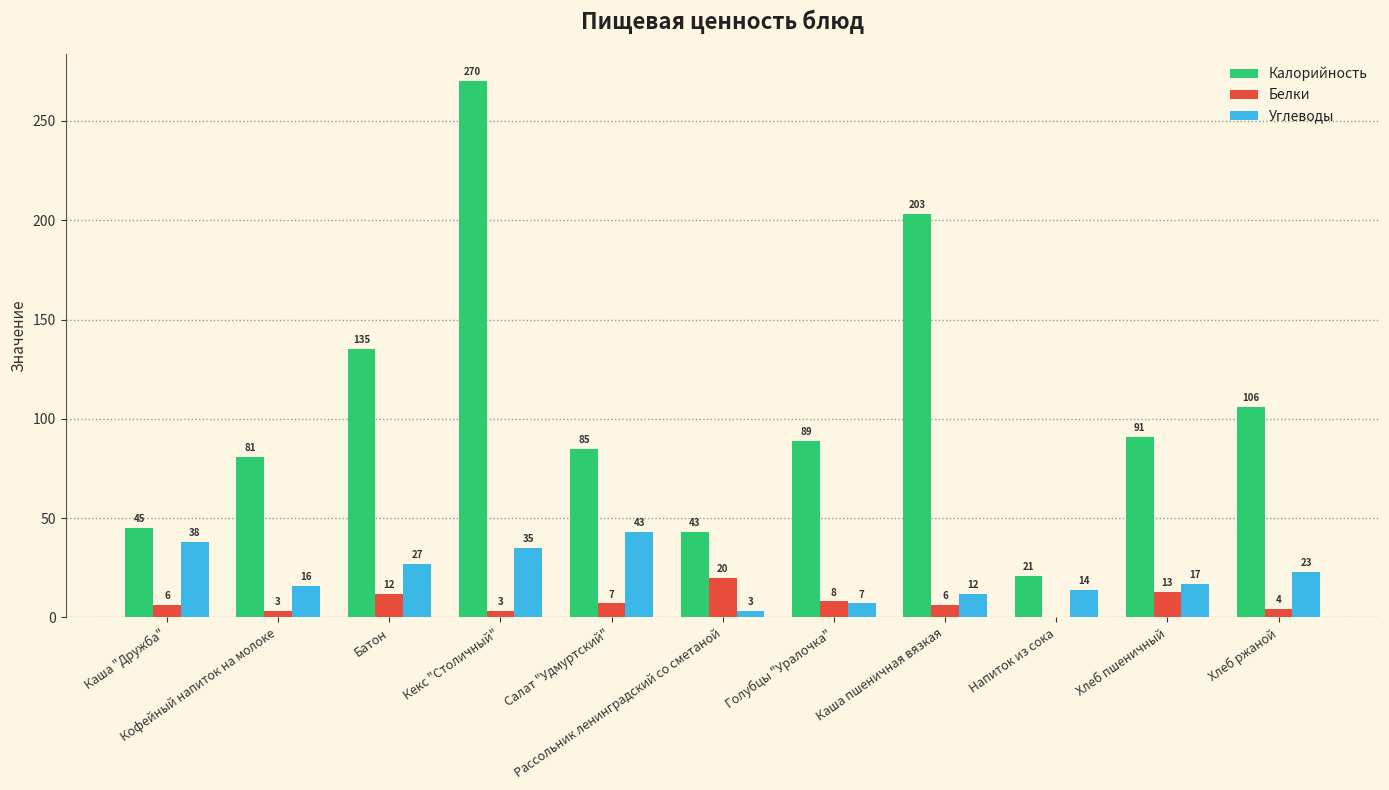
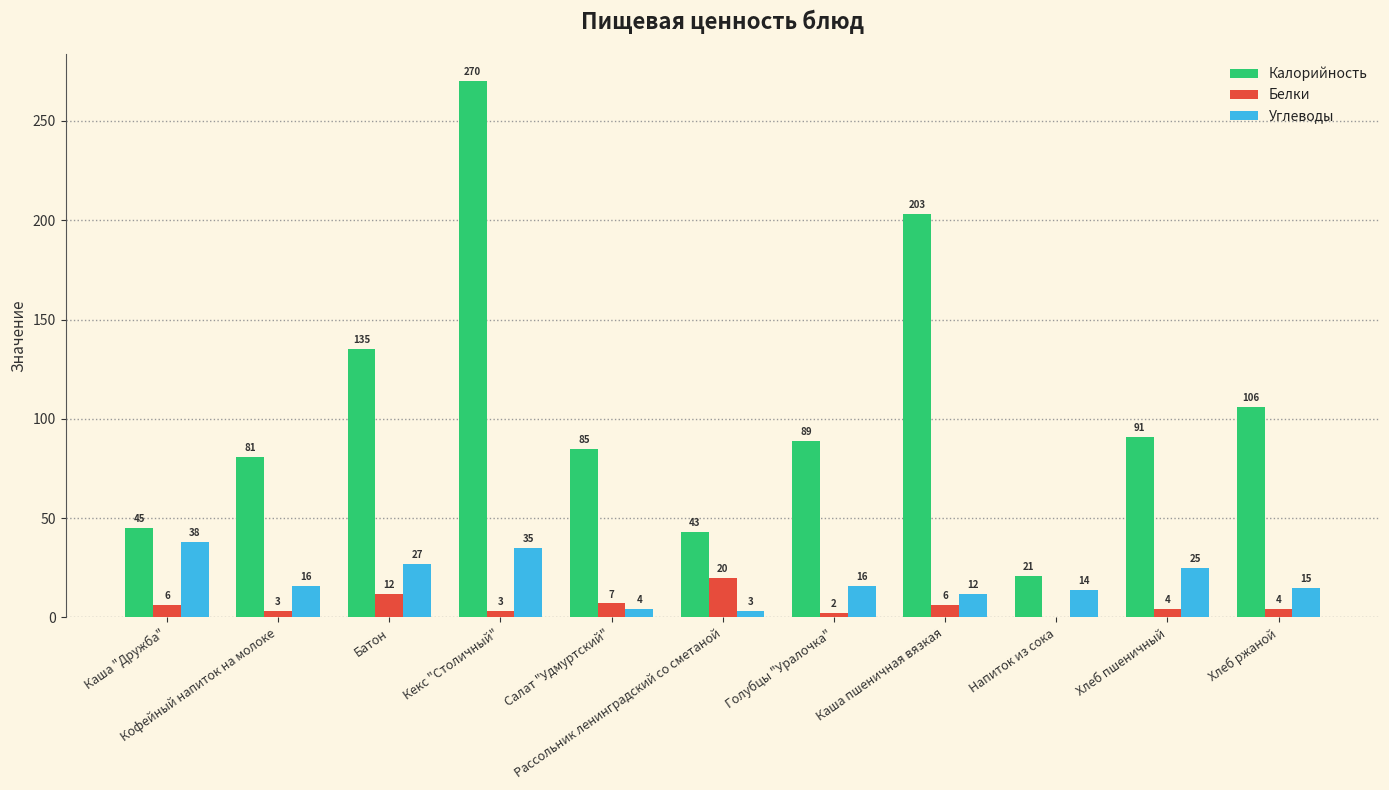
Углеводы, Салат "Удмуртский": 43 -> 4
Белки, Голубцы "Уралочка": 8 -> 2
Углеводы, Голубцы "Уралочка": 7 -> 16
Белки, Хлеб пшеничный: 13 -> 4
Углеводы, Хлеб пшеничный: 17 -> 25
Углеводы, Хлеб ржаной: 23 -> 15
